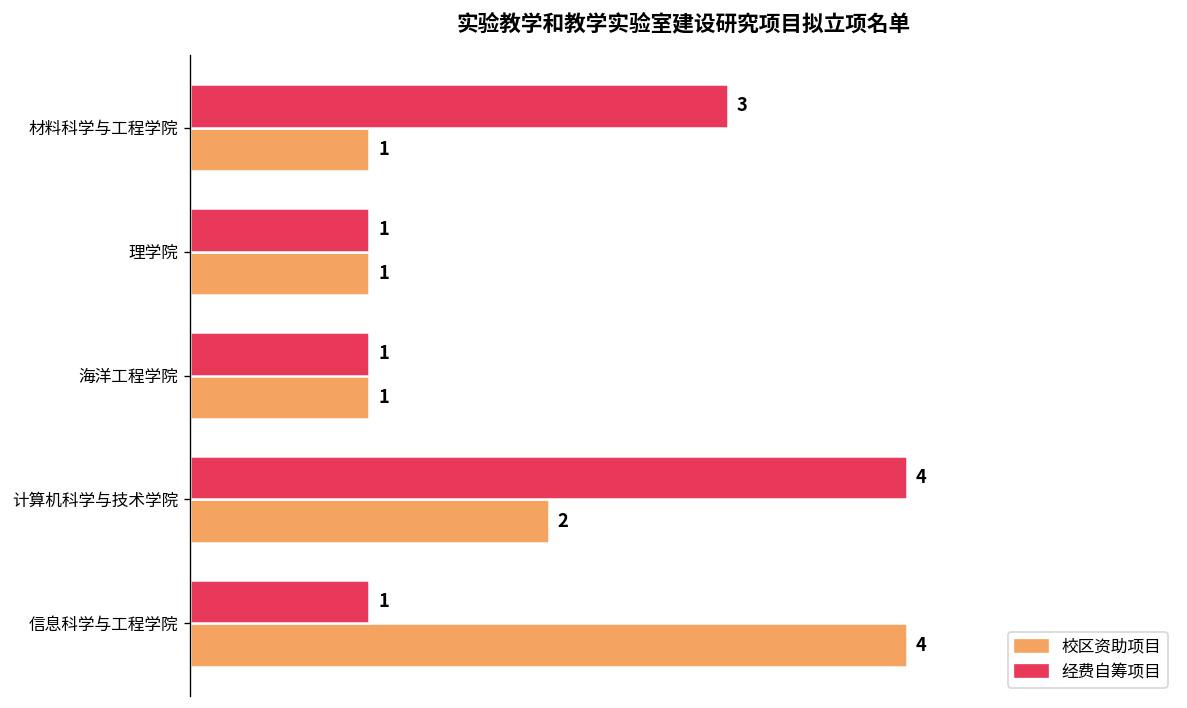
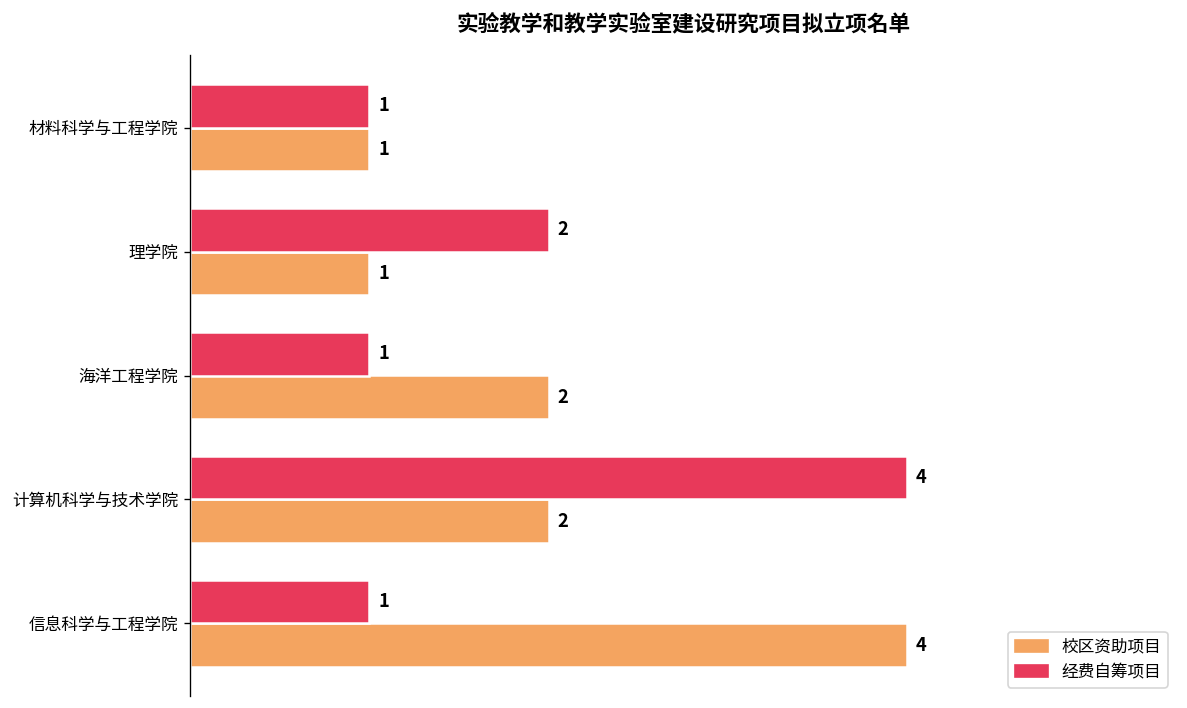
经费自筹项目, 材料科学与工程学院: 3 -> 1
经费自筹项目, 理学院: 1 -> 2
校区资助项目, 海洋工程学院: 1 -> 2
